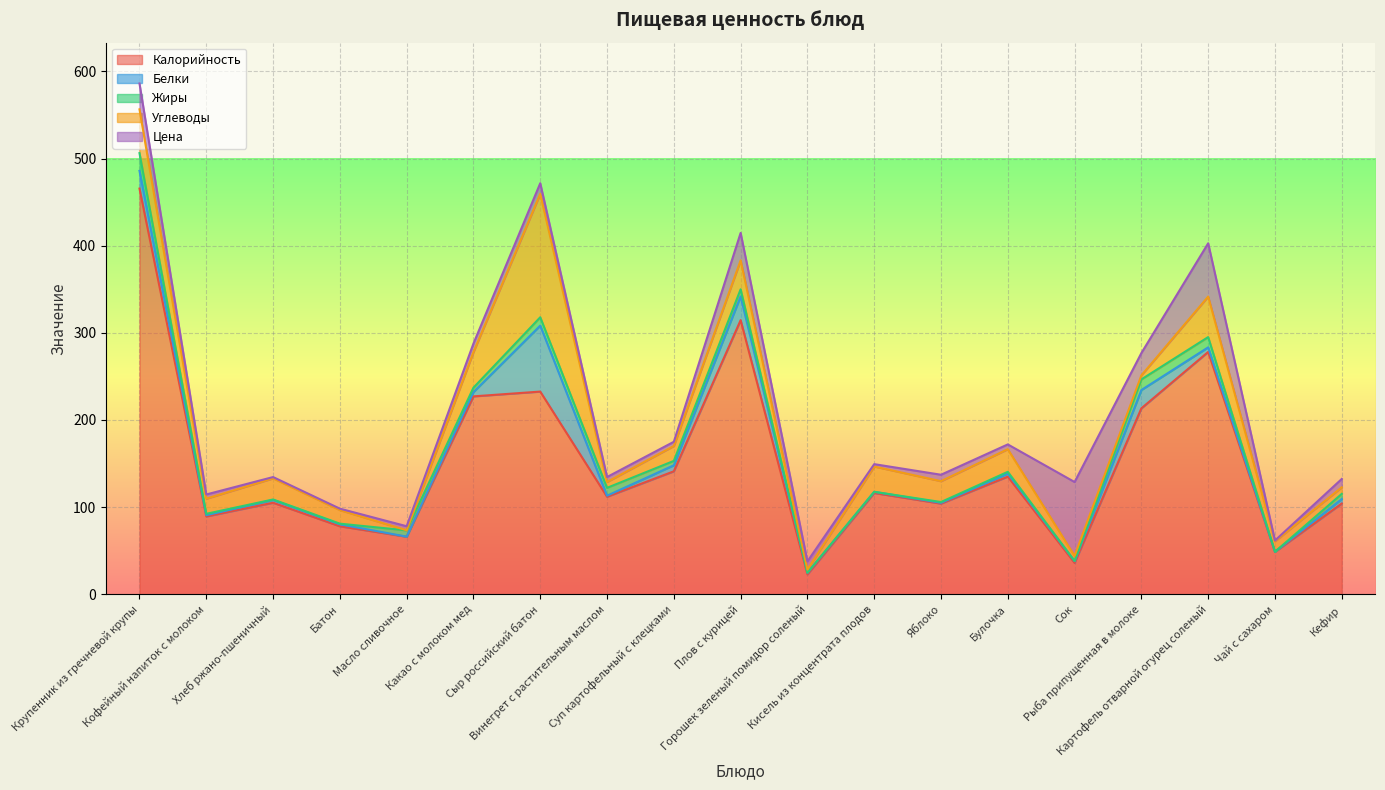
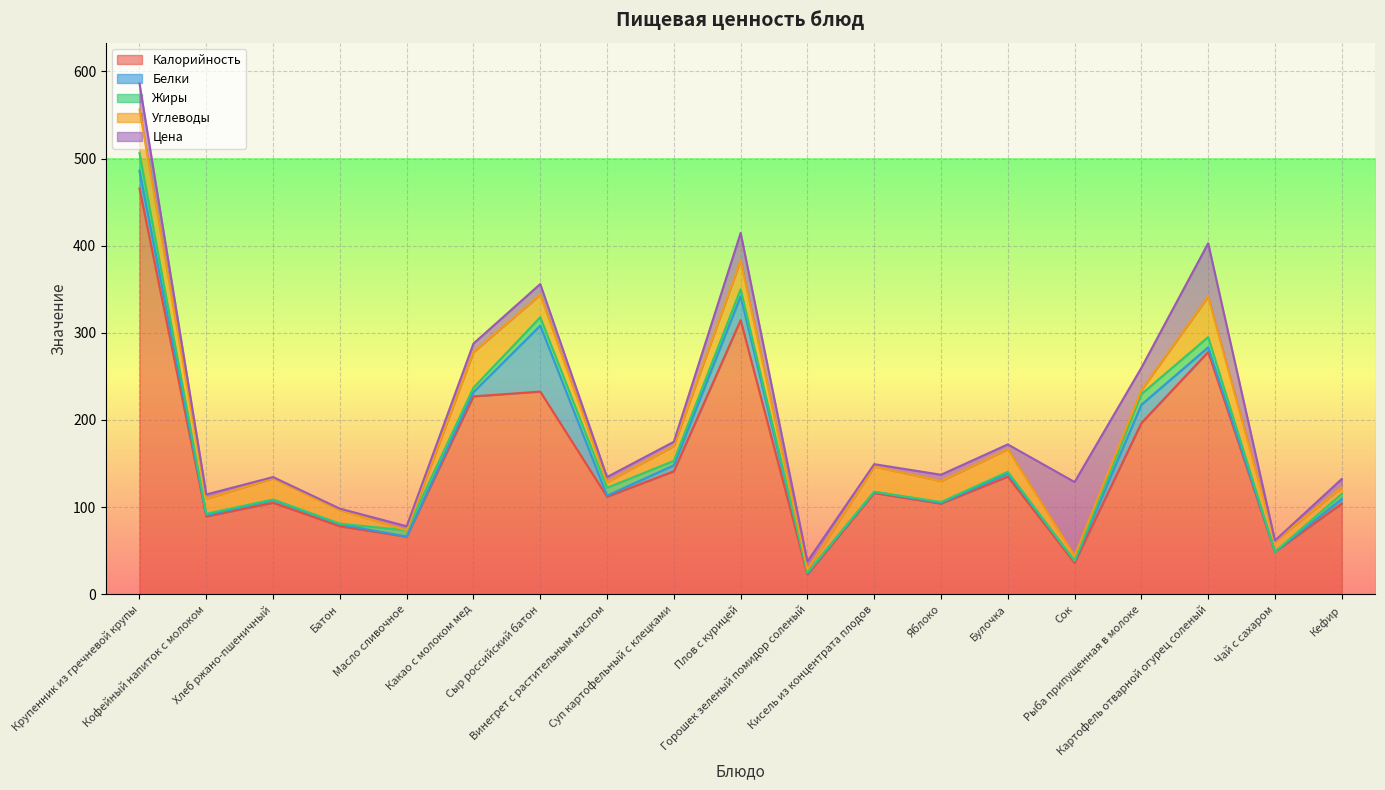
Углеводы, Сыр российский батон: 140 -> 30
Калорийность, Рыба припущенная в молоке: 210 -> 200
